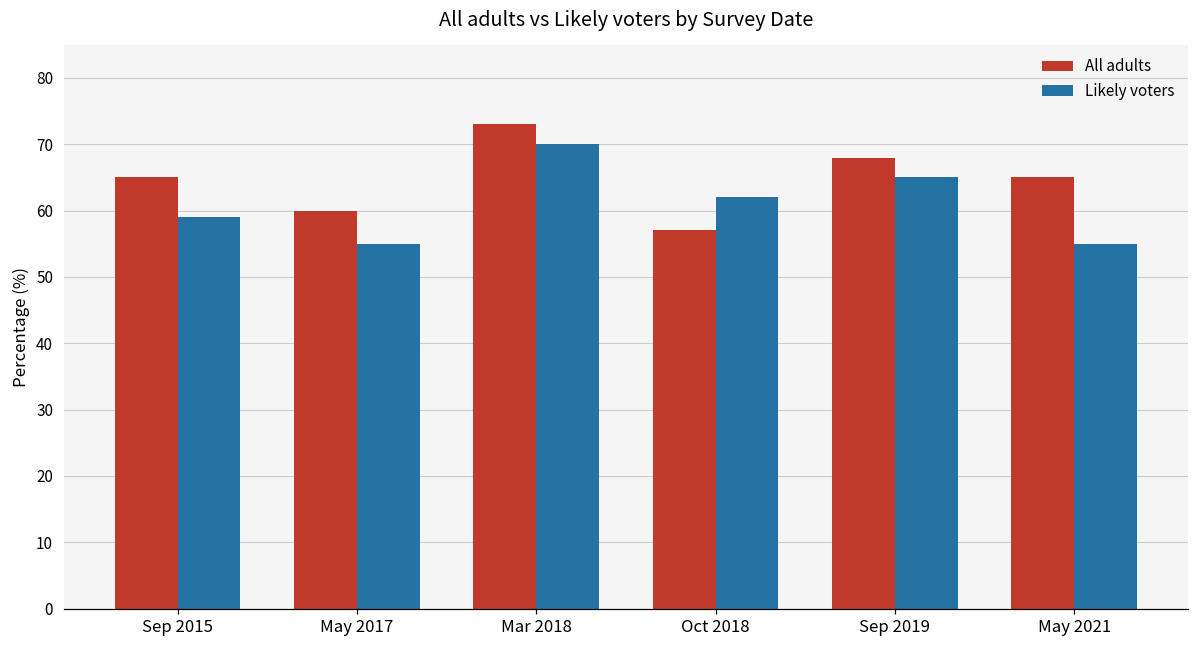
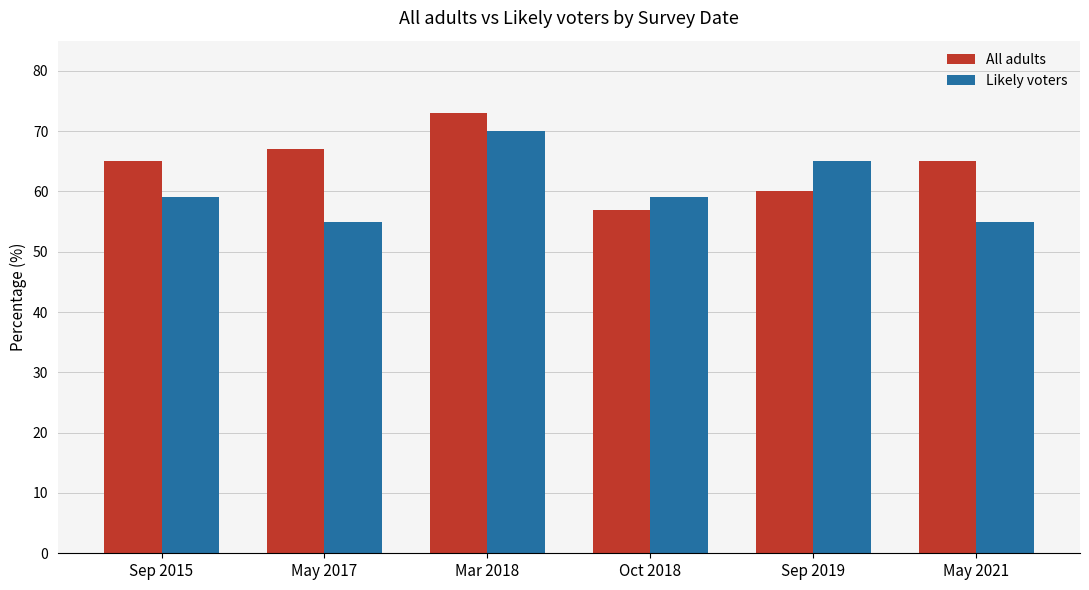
All adults, May 2017: 60 -> 67
Likely voters, Oct 2018: 62 -> 59
All adults, Sep 2019: 68 -> 60
